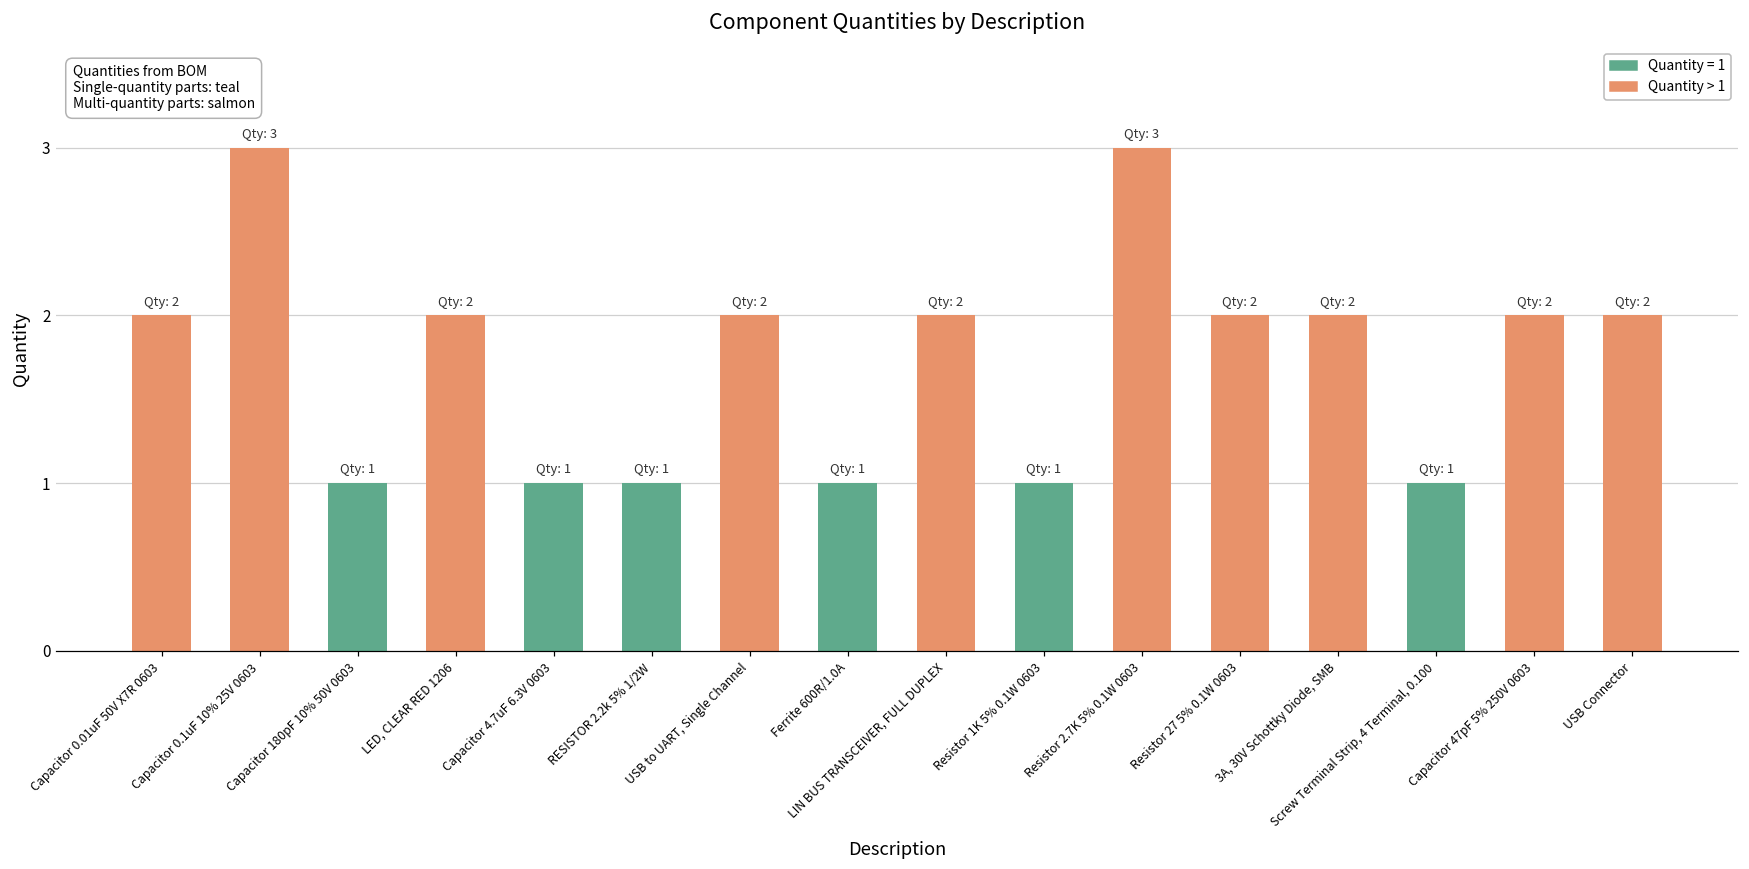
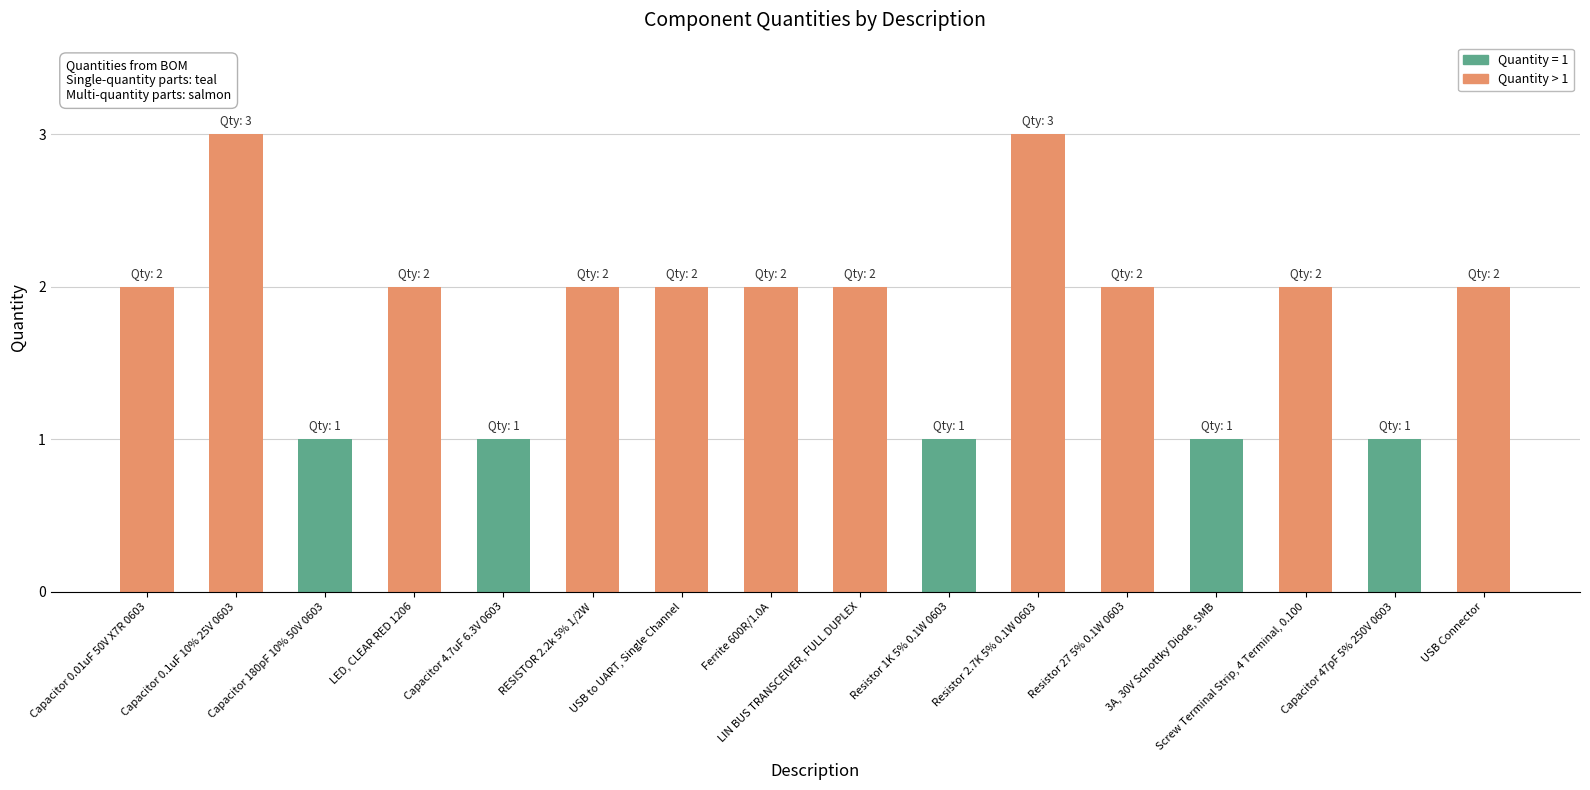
RESISTOR 2.2k 5% 1/2W: 1 -> 2
Ferrite 600R/1.0A: 1 -> 2
3A, 30V Schottky Diode, SMB: 2 -> 1
Screw Terminal Strip, 4 Terminal, 0.100: 1 -> 2
Capacitor 47pF 5% 250V 0603: 2 -> 1
